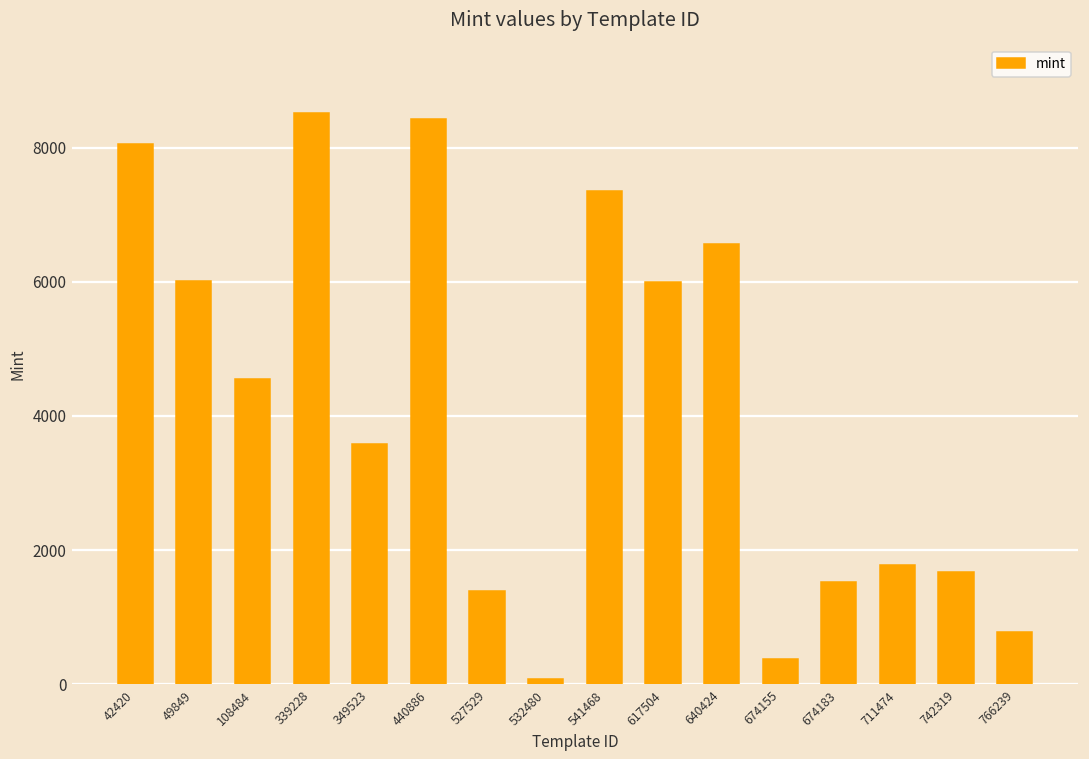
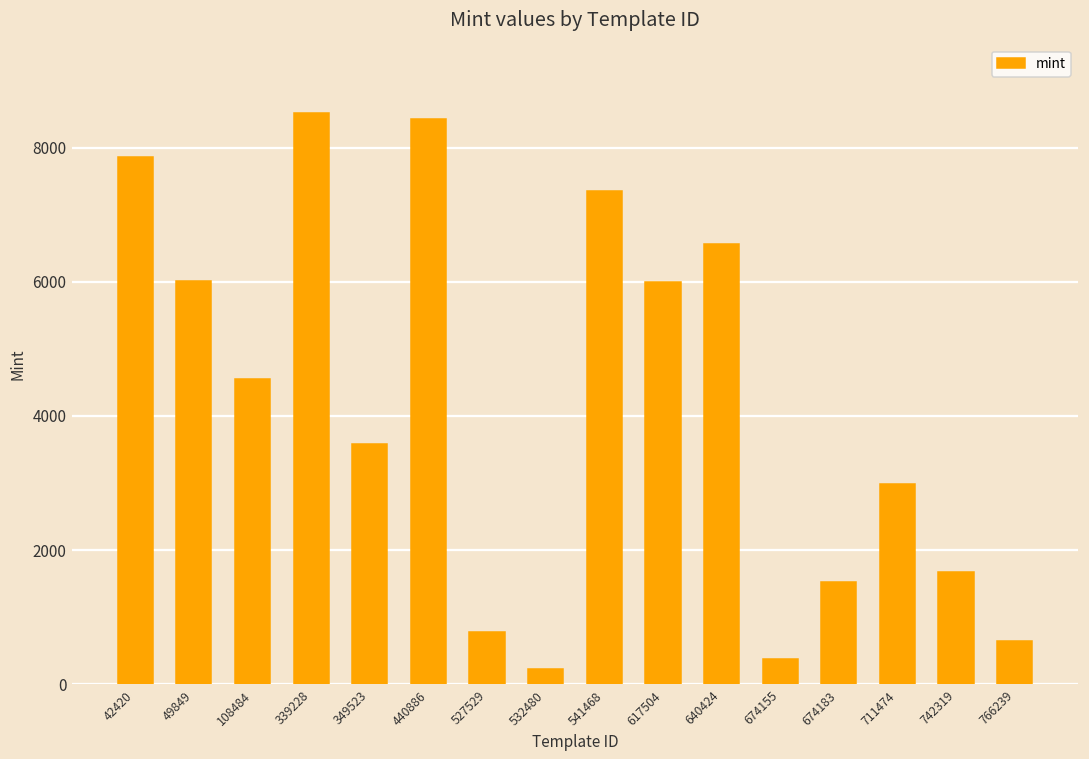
42420: 8000 -> 7900
527529: 1400 -> 800
532480: 100 -> 200
711474: 1800 -> 3000
766239: 800 -> 600
